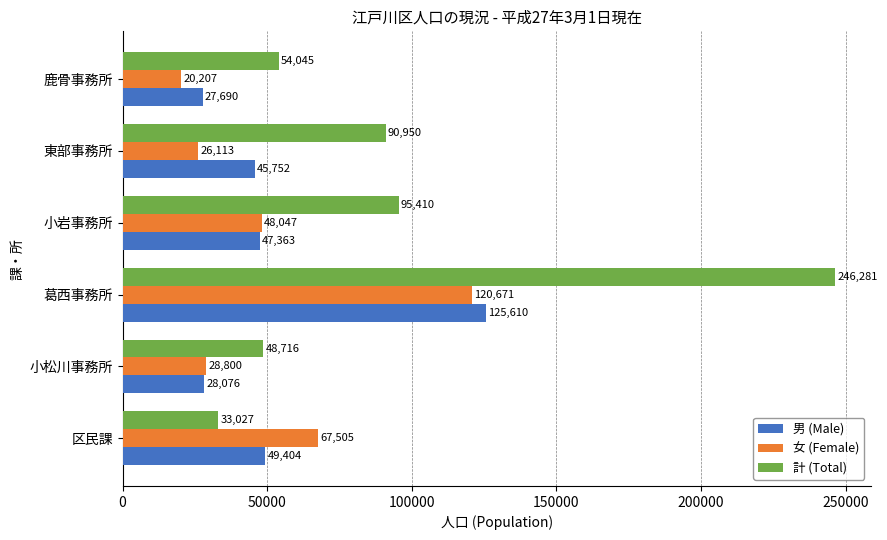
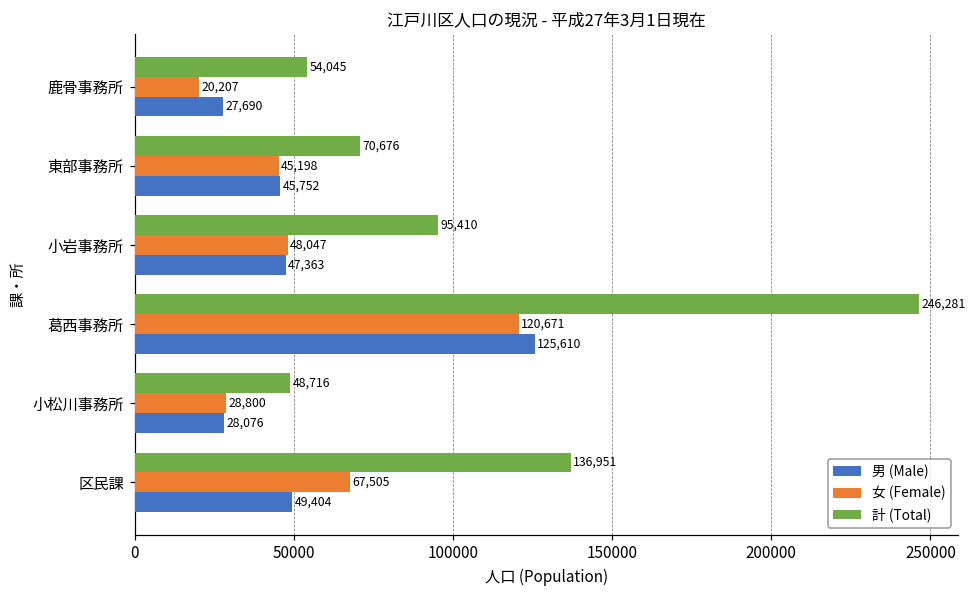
計 (Total), 東部事務所: 90,950 -> 70,676
女 (Female), 東部事務所: 26,113 -> 45,198
計 (Total), 区民課: 33,027 -> 136,951
